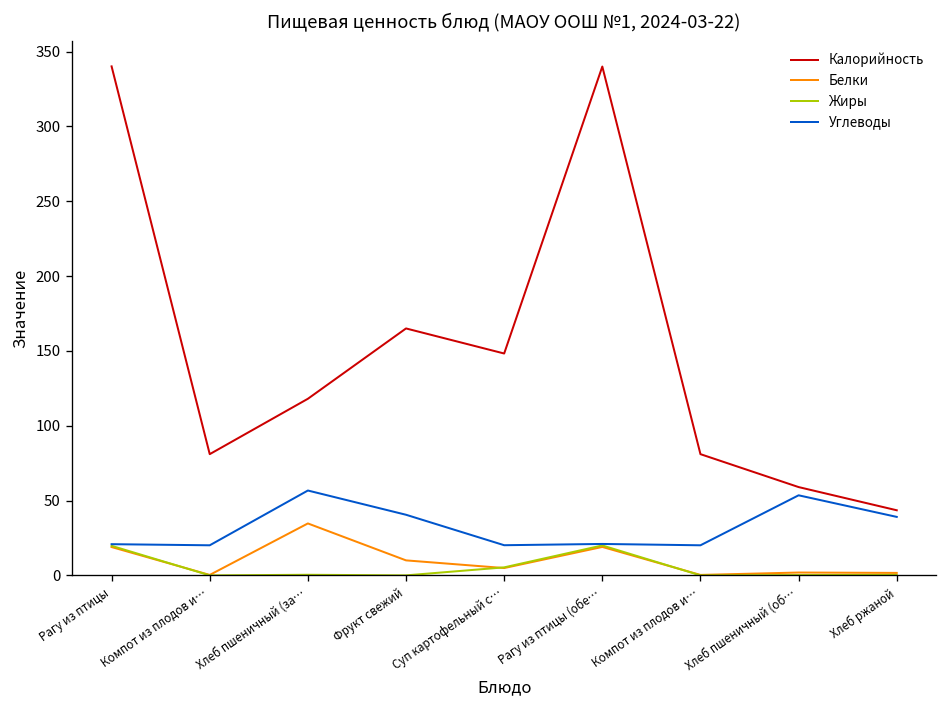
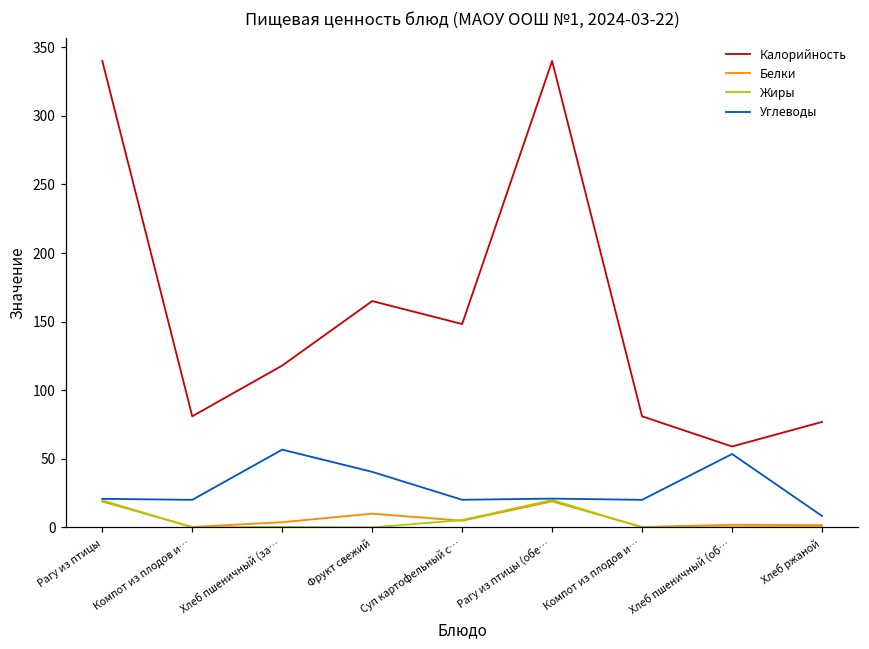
Белки, Хлеб пшеничный (за…: 35 -> 4
Калорийность, Хлеб ржаной: 44 -> 77
Углеводы, Хлеб ржаной: 39 -> 8
